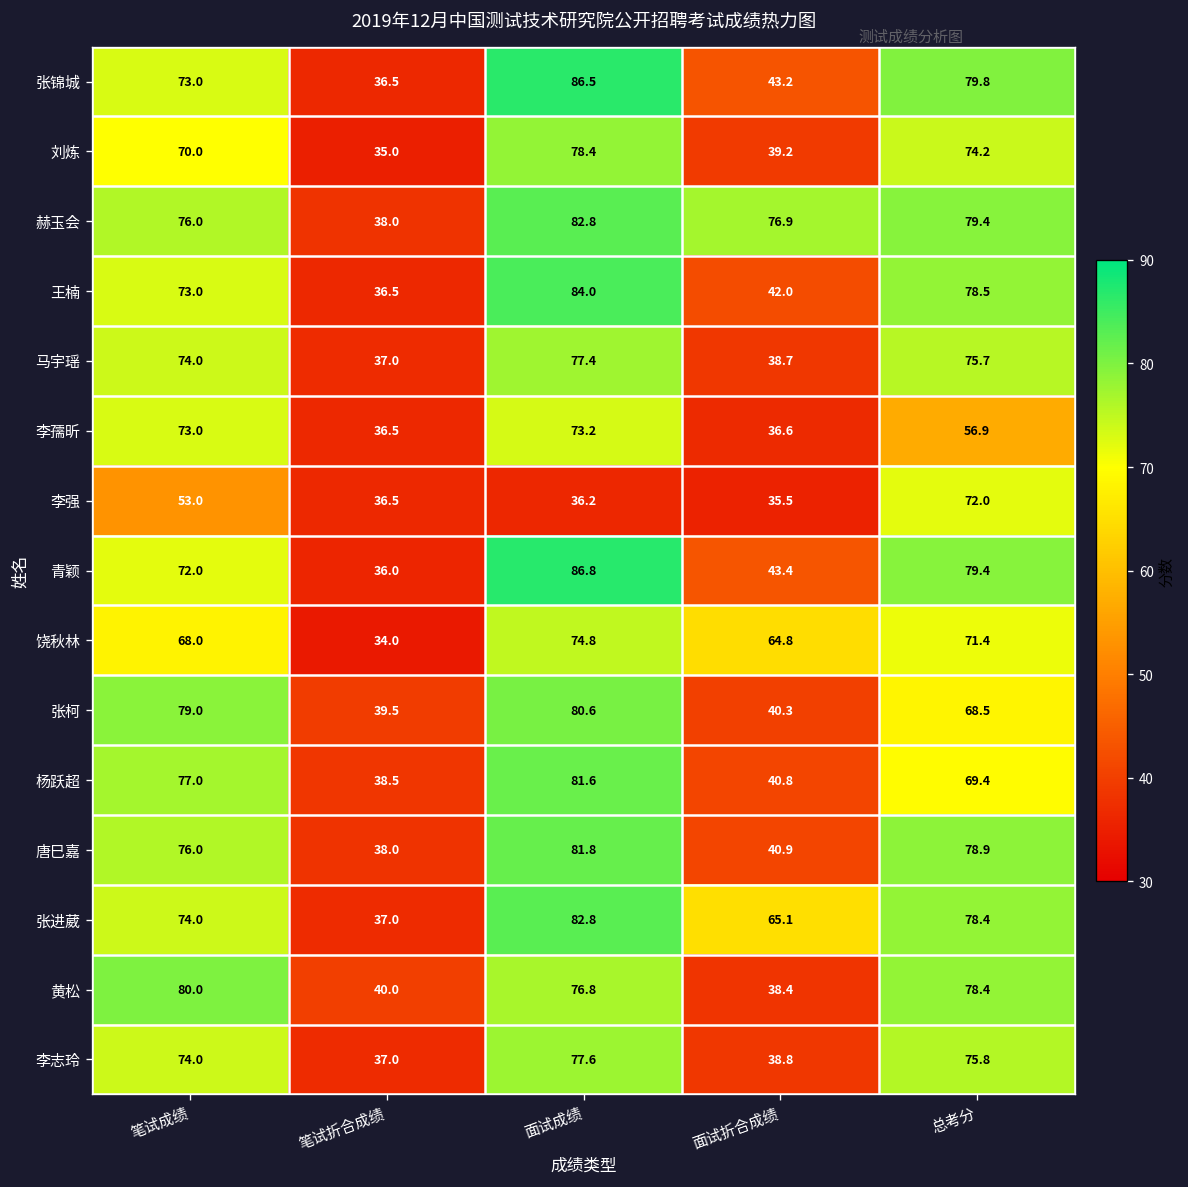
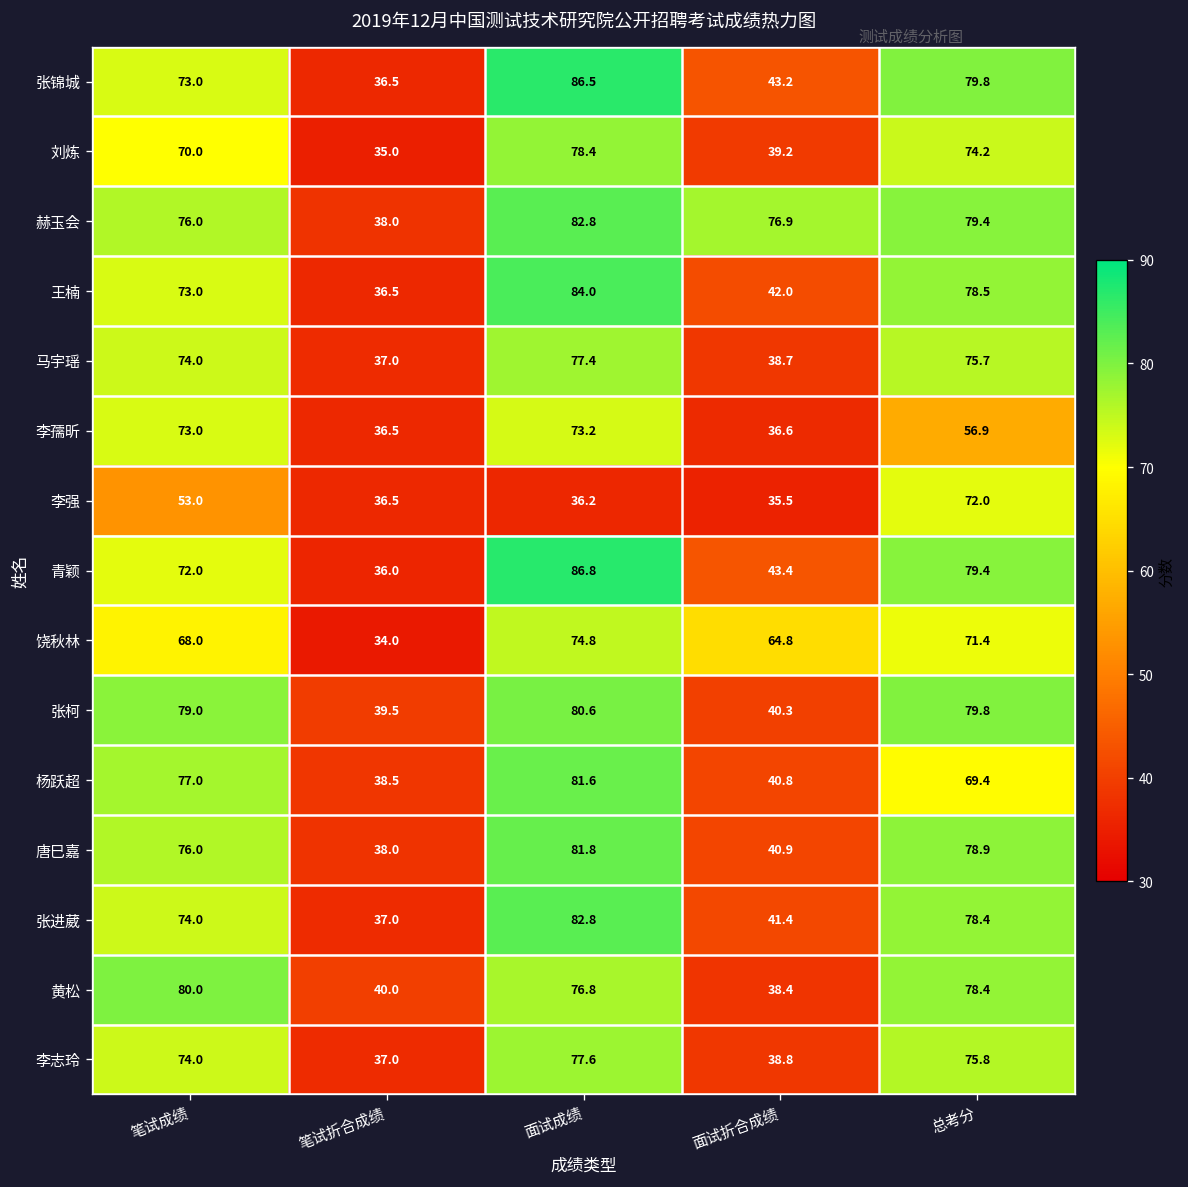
张柯, 总考分: 68.5 -> 79.8
张进葳, 面试折合成绩: 65.1 -> 41.4
